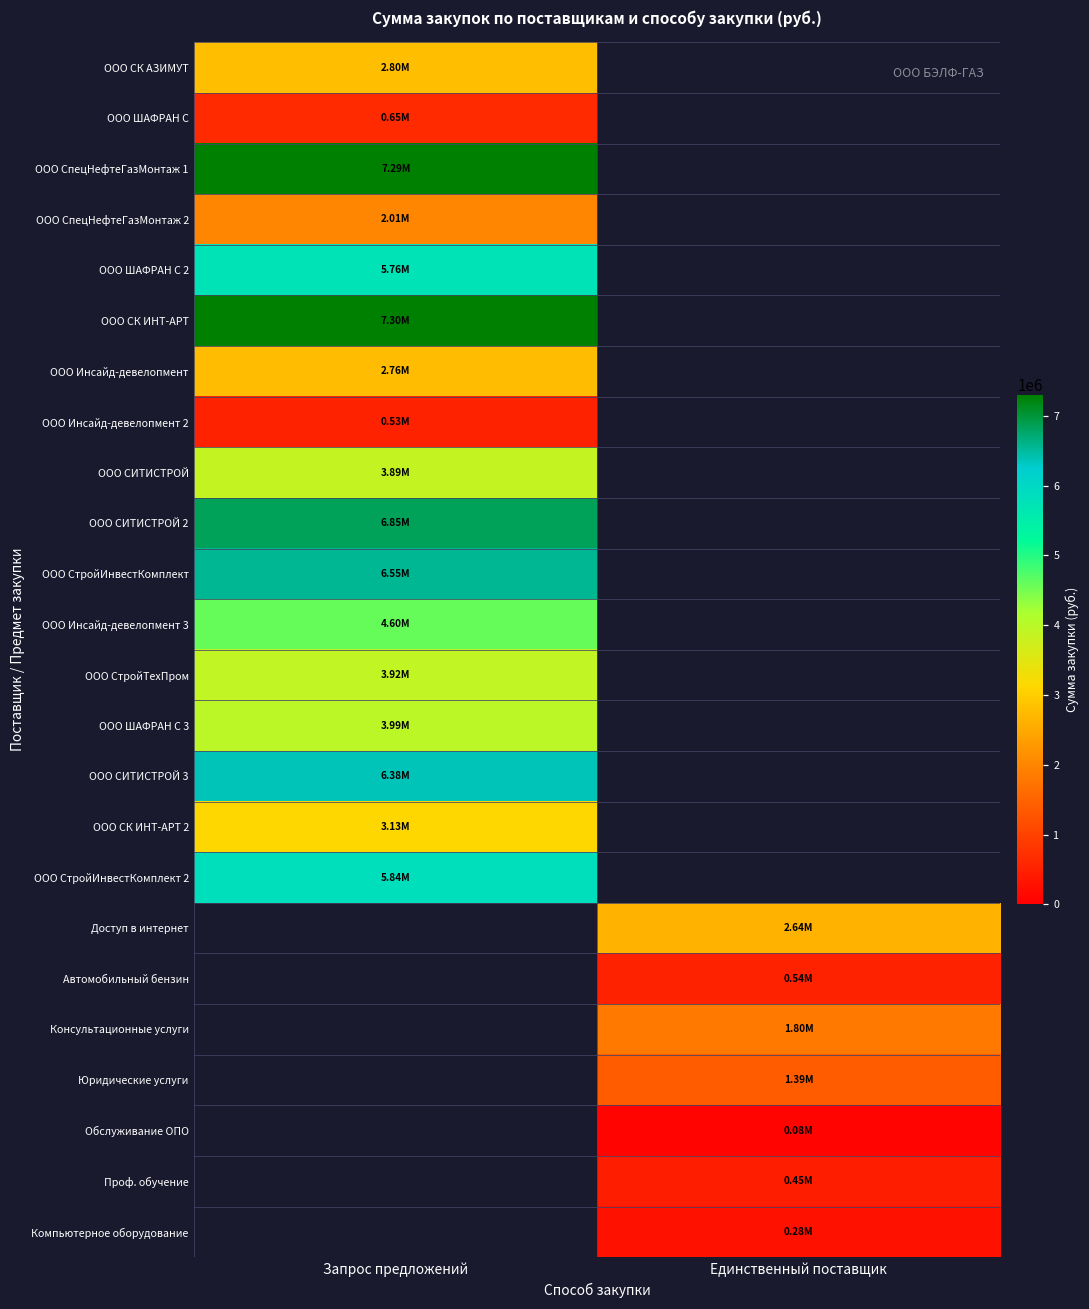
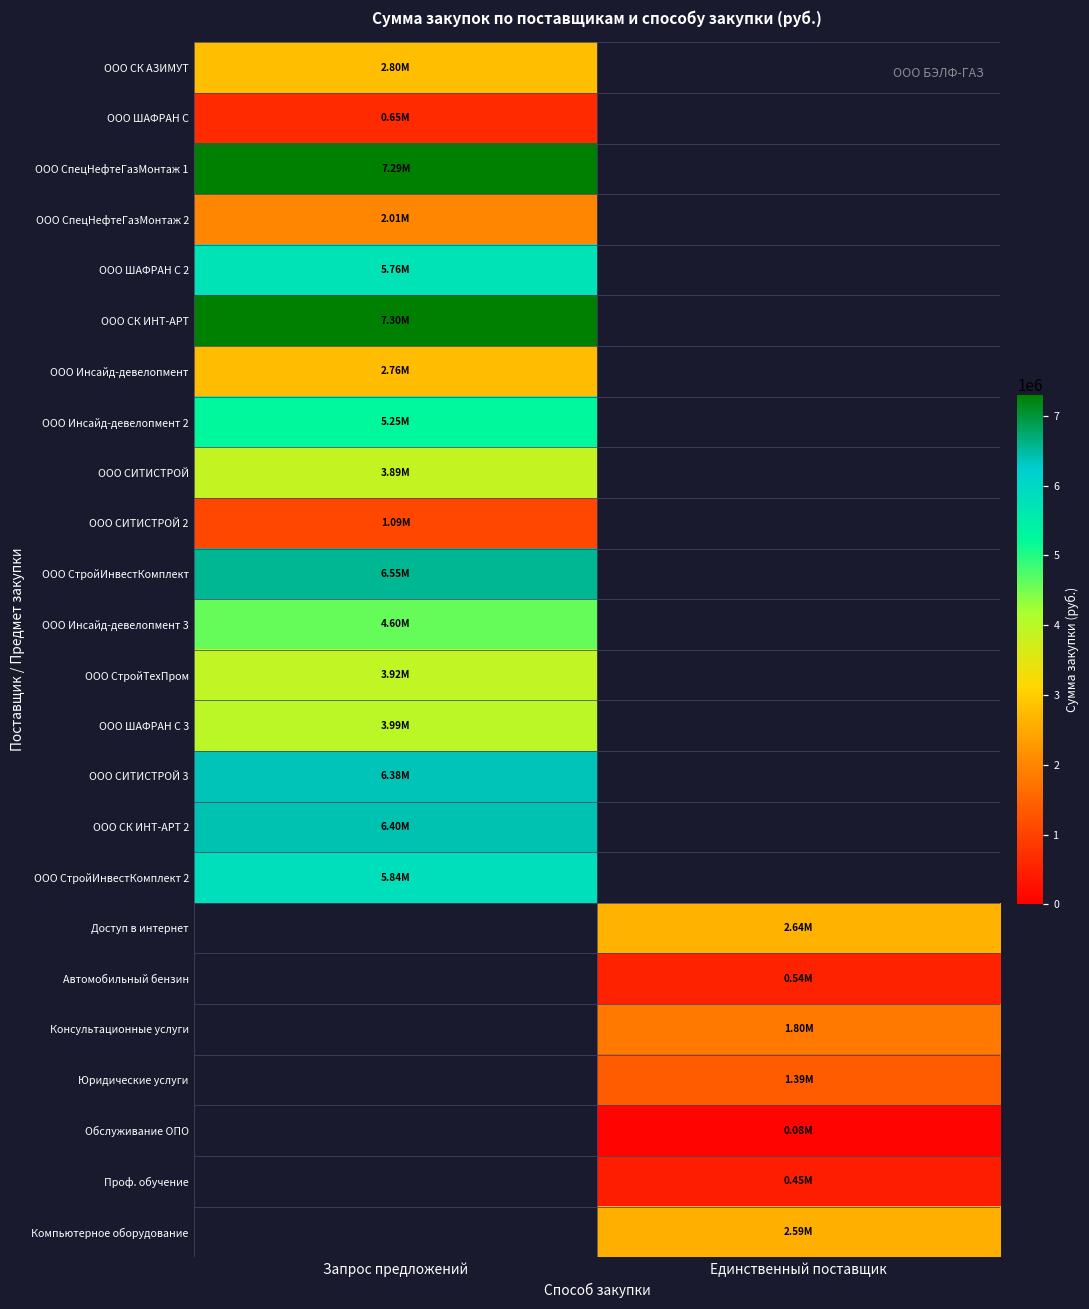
ООО Инсайд-девелопмент 2, Запрос предложений: 0.53M -> 5.25M
ООО СИТИСТРОЙ 2, Запрос предложений: 6.85M -> 1.09M
ООО СК ИНТ-АРТ 2, Запрос предложений: 3.13M -> 6.40M
Компьютерное оборудование, Единственный поставщик: 0.28M -> 2.59M
